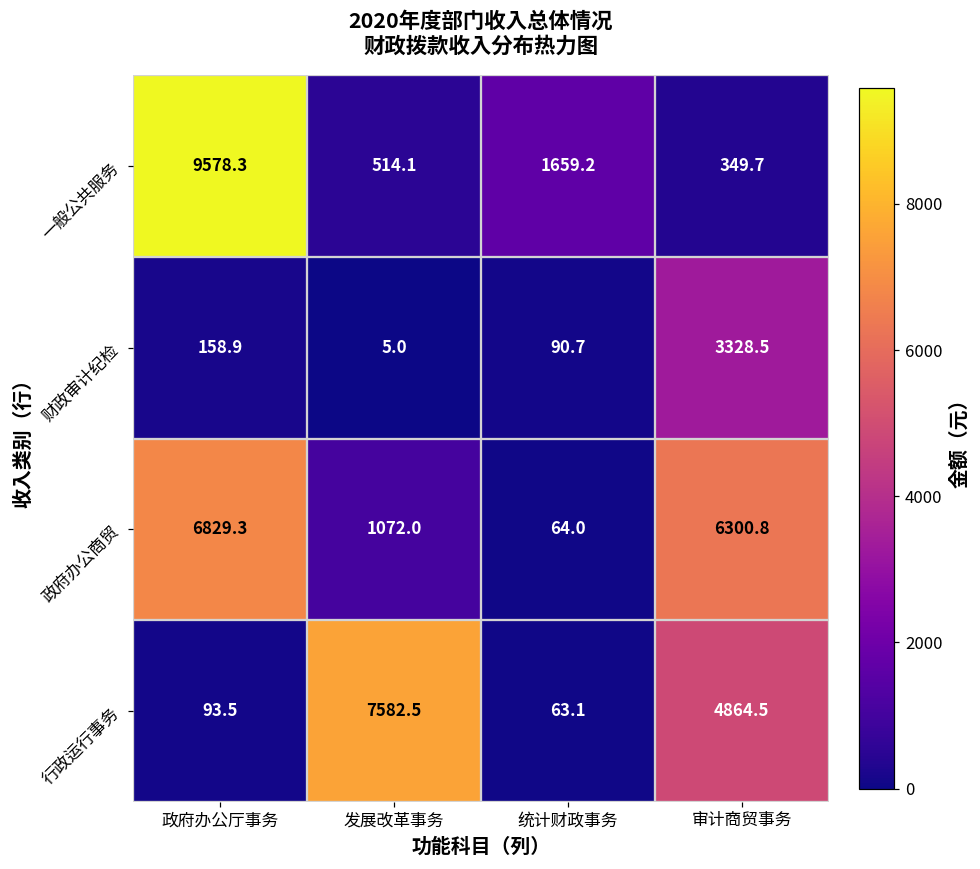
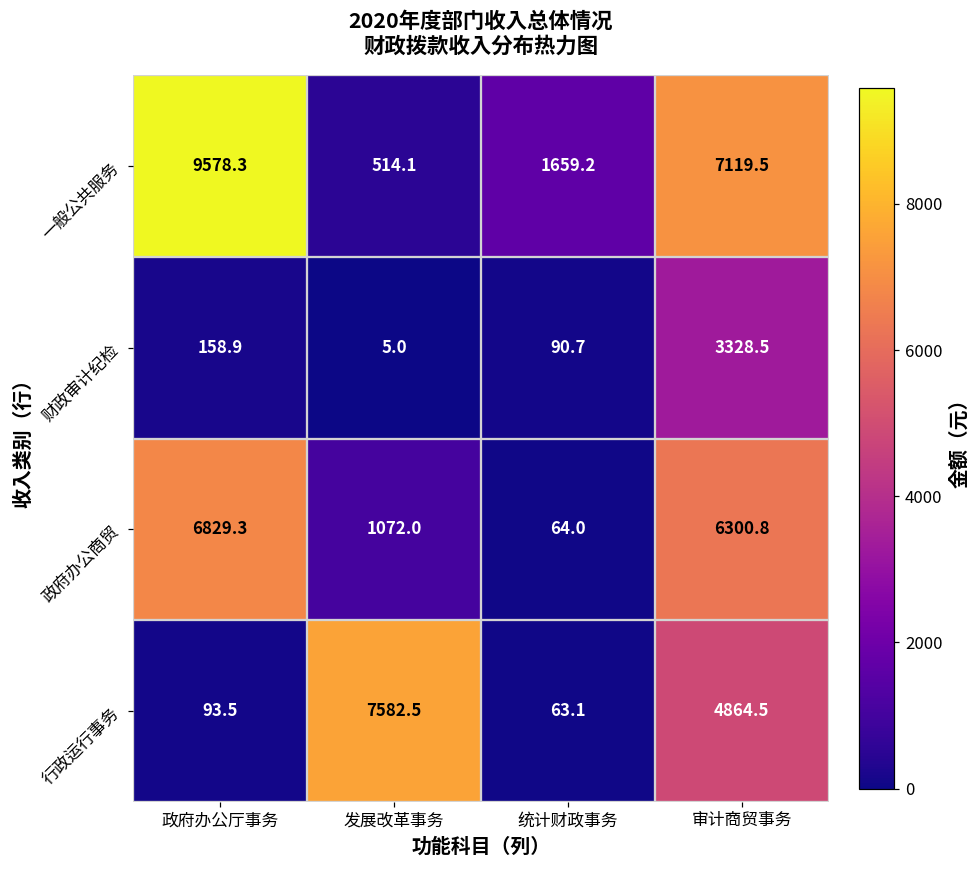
一般公共服务, 审计商贸事务: 349.7 -> 7119.5
